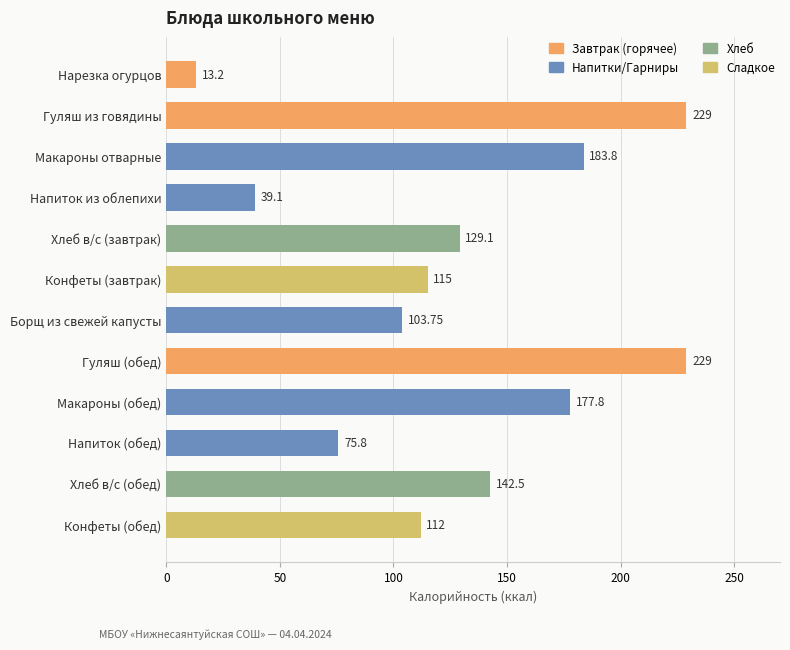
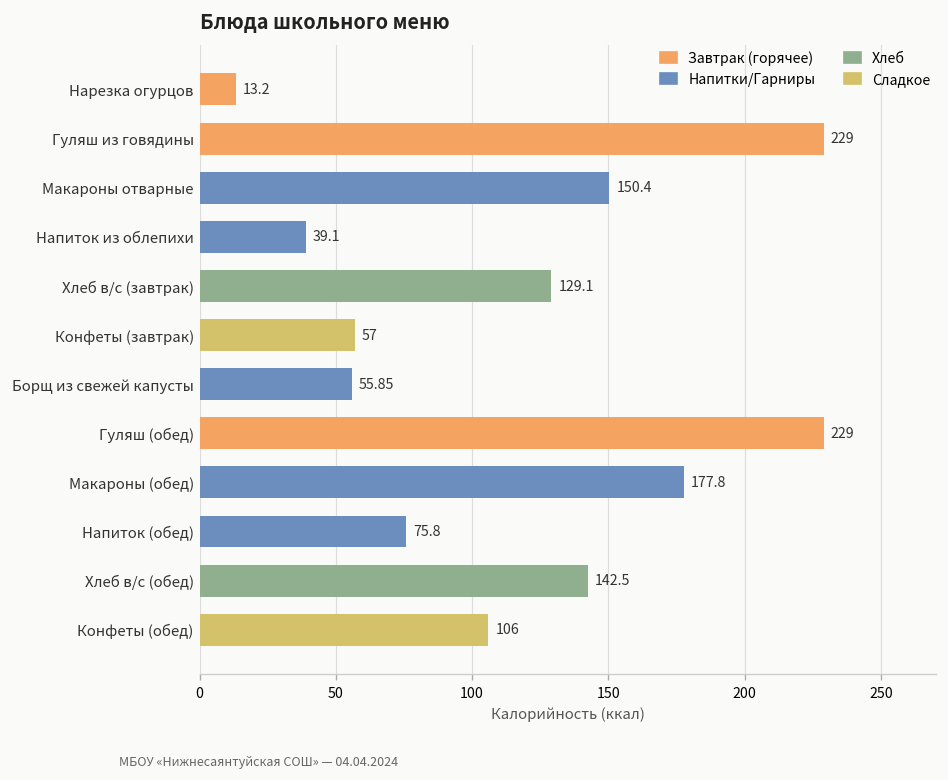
Макароны отварные: 183.8 -> 150.4
Конфеты (завтрак): 115 -> 57
Борщ из свежей капусты: 103.75 -> 55.85
Конфеты (обед): 112 -> 106
